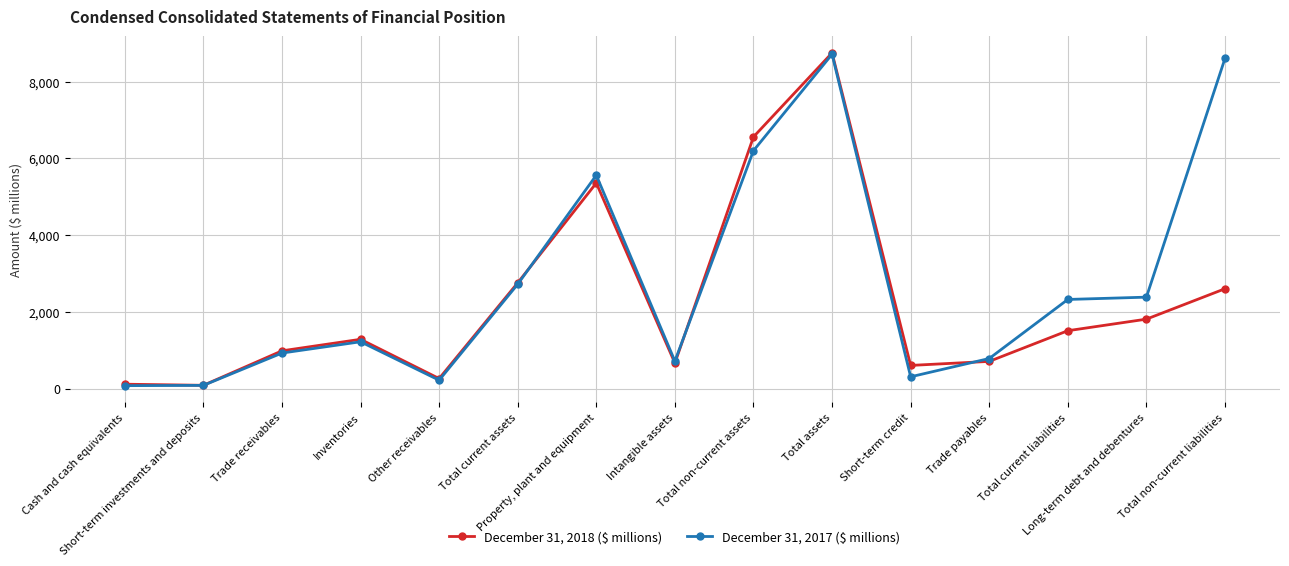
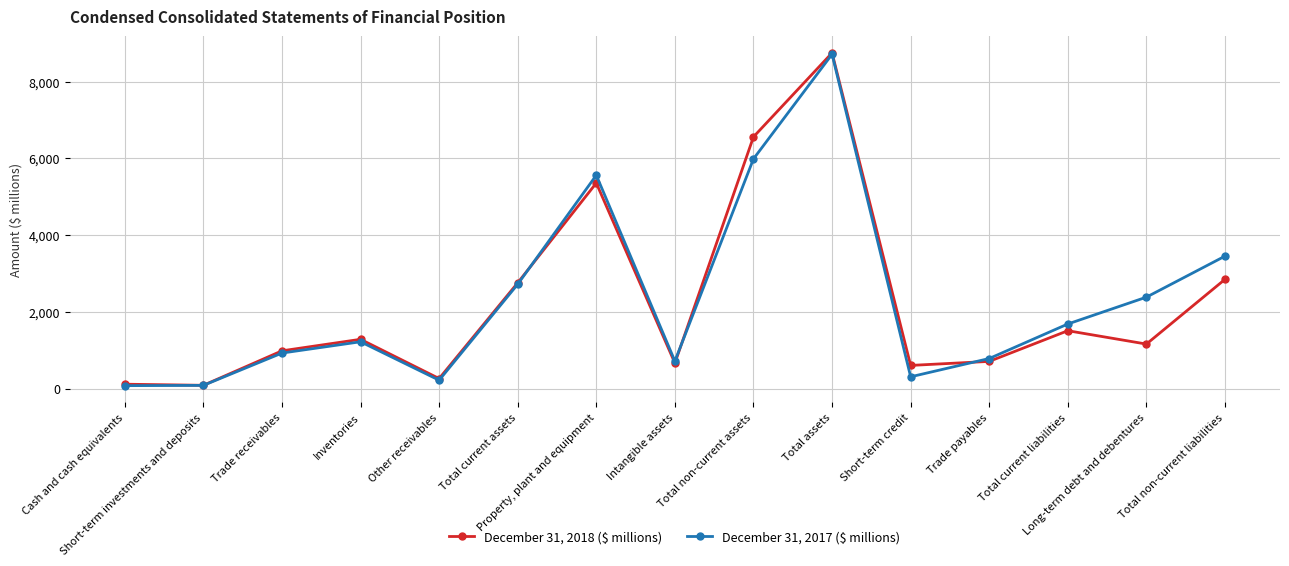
December 31, 2017 ($ millions), Total non-current assets: 6,200 -> 6,000
December 31, 2017 ($ millions), Total current liabilities: 2,300 -> 1,700
December 31, 2018 ($ millions), Long-term debt and debentures: 1,800 -> 1,200
December 31, 2018 ($ millions), Total non-current liabilities: 2,600 -> 2,900
December 31, 2017 ($ millions), Total non-current liabilities: 8,600 -> 3,500
